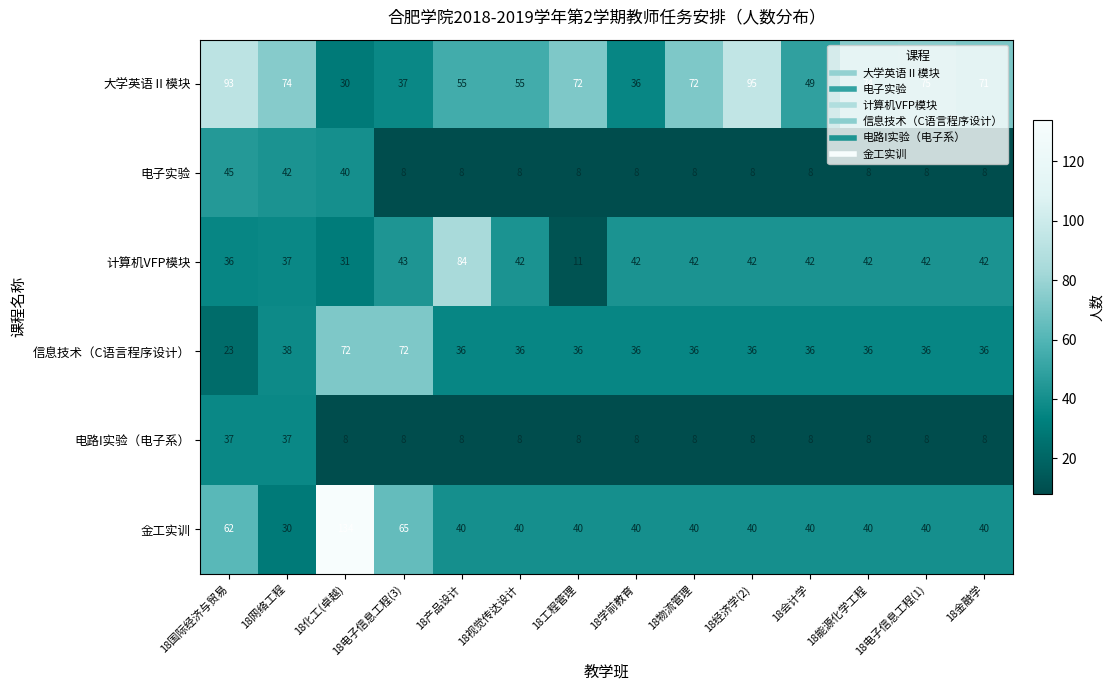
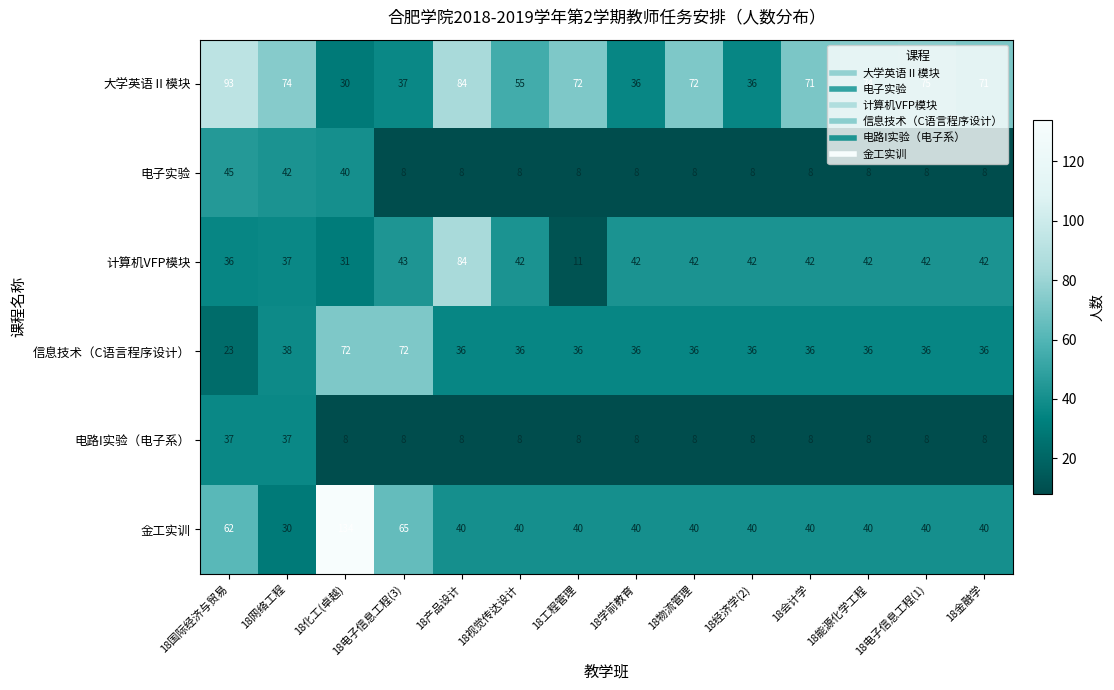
大学英语Ⅱ模块, 18产品设计: 55 -> 84
大学英语Ⅱ模块, 18经济学(2): 95 -> 36
大学英语Ⅱ模块, 18会计学: 49 -> 71
